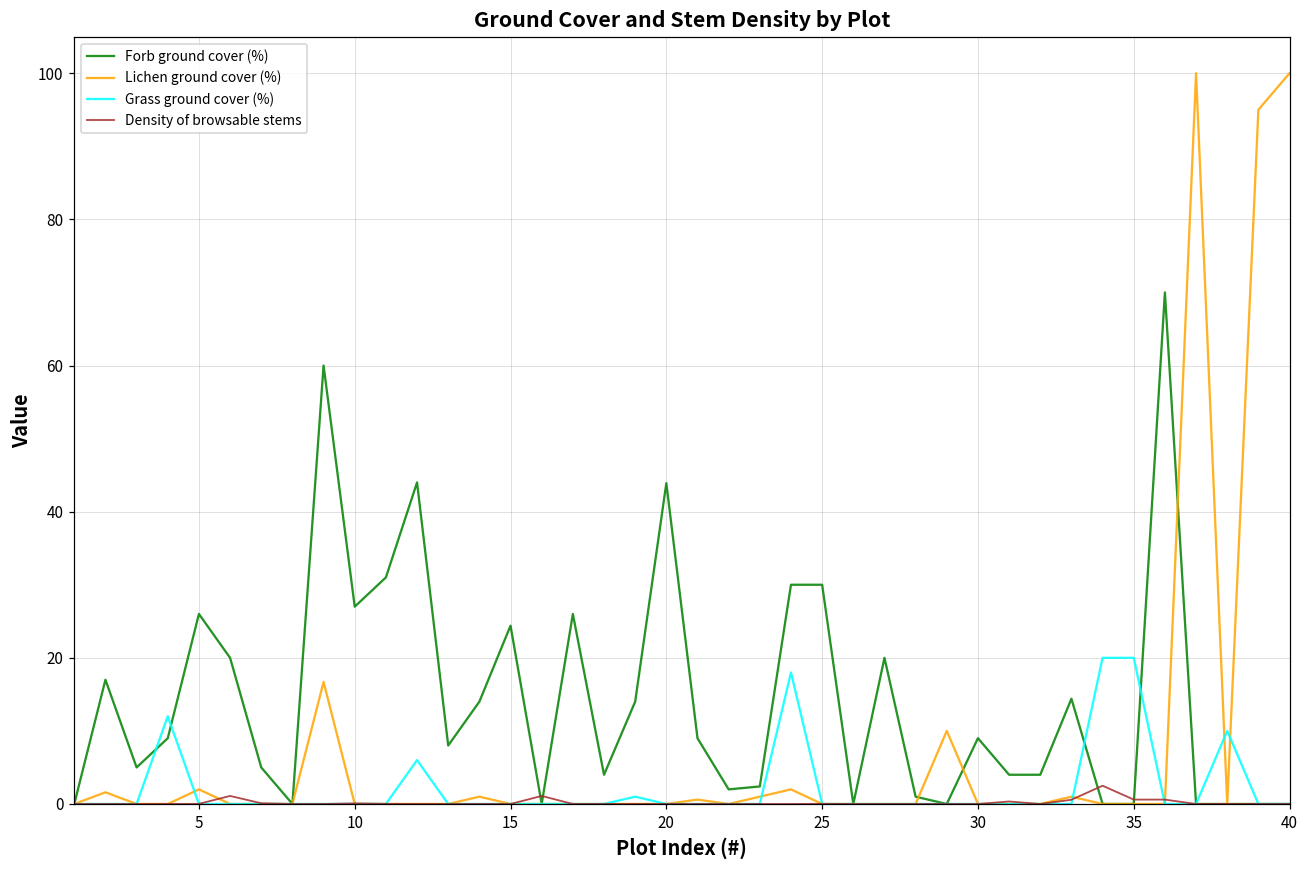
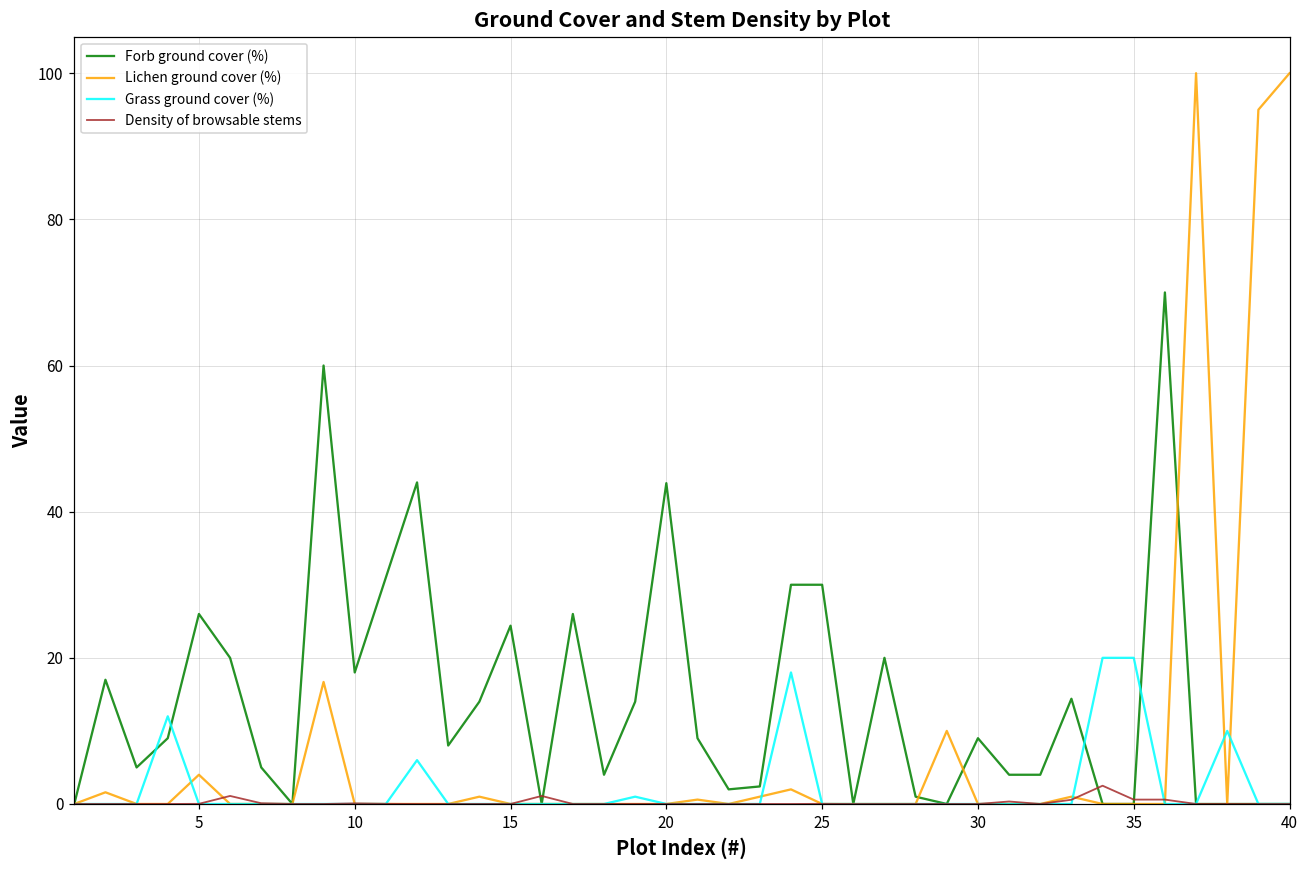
Lichen ground cover (%), 5: 2 -> 4
Forb ground cover (%), 10: 27 -> 18
